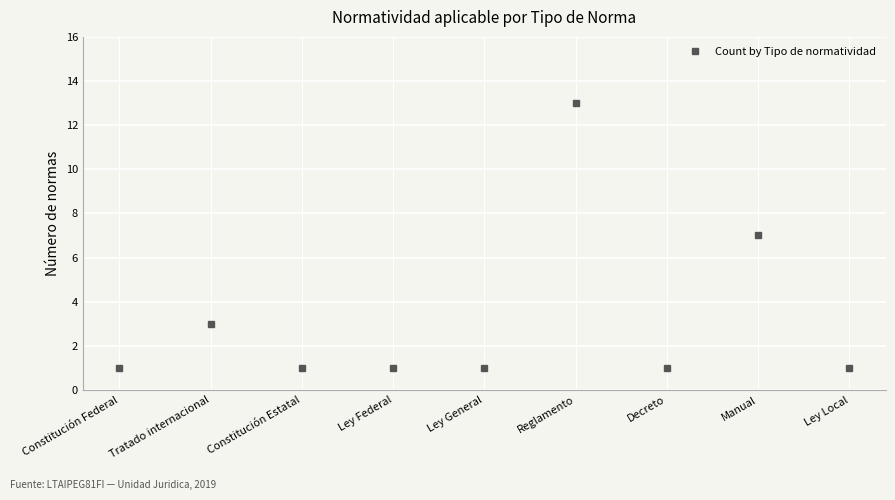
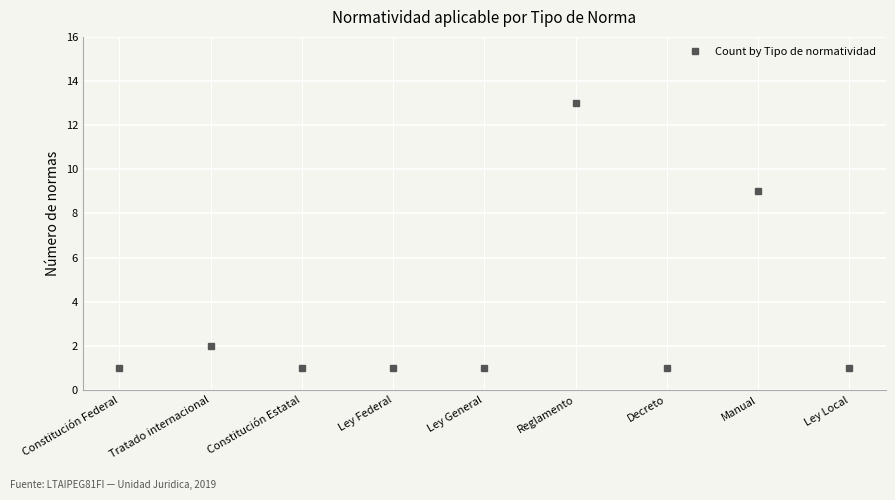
Tratado internacional: 3 -> 2
Manual: 7 -> 9
